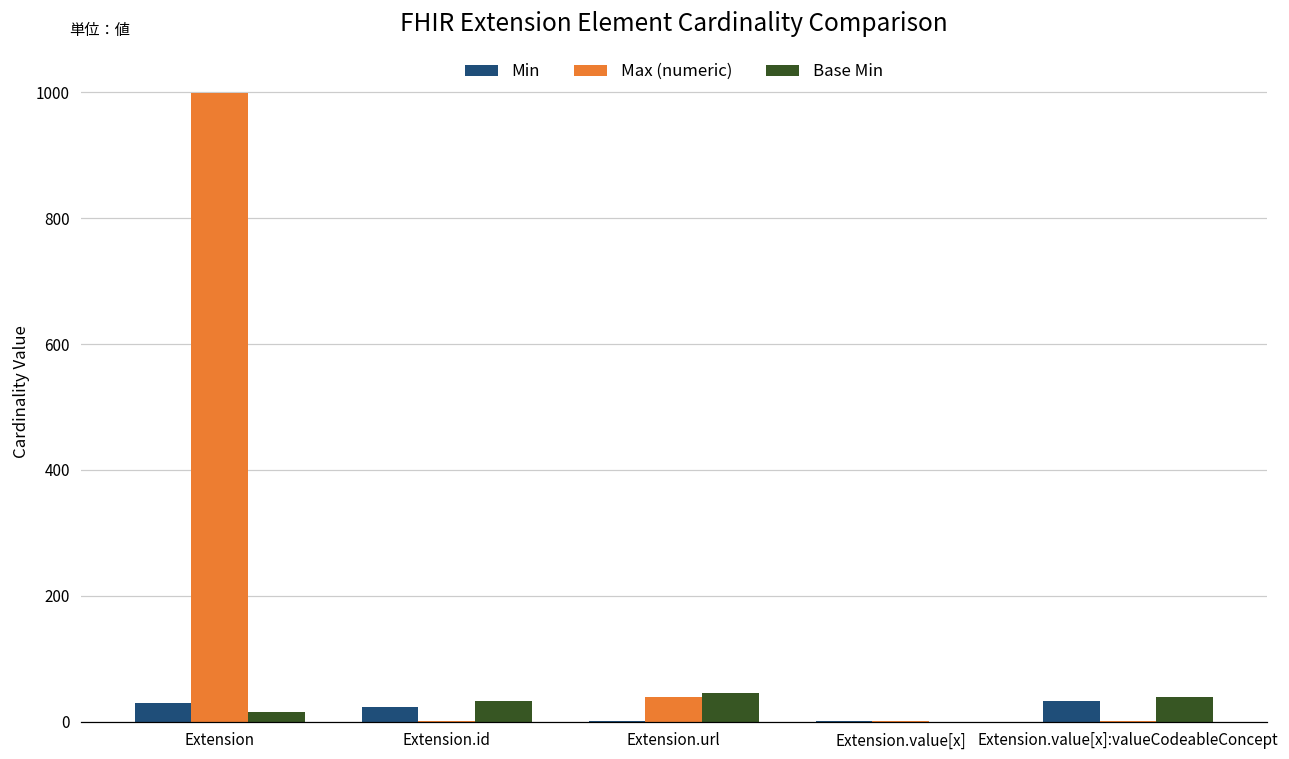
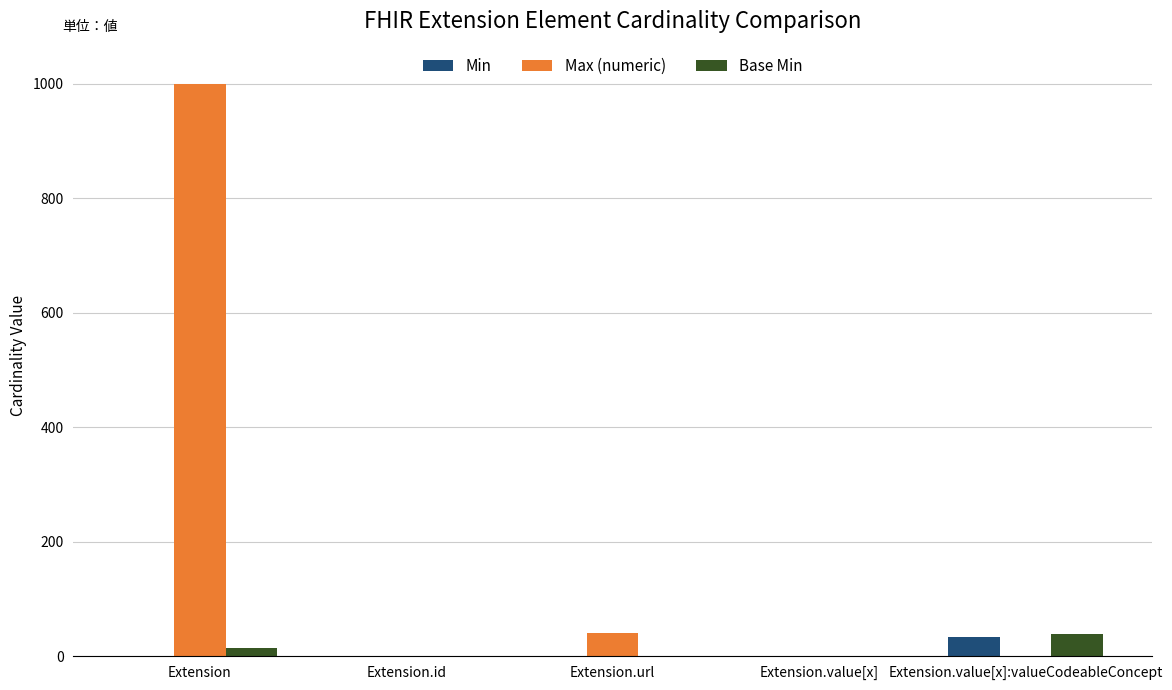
Min, Extension: 30 -> 0
Min, Extension.id: 20 -> 0
Base Min, Extension.id: 30 -> 0
Base Min, Extension.url: 50 -> 0
